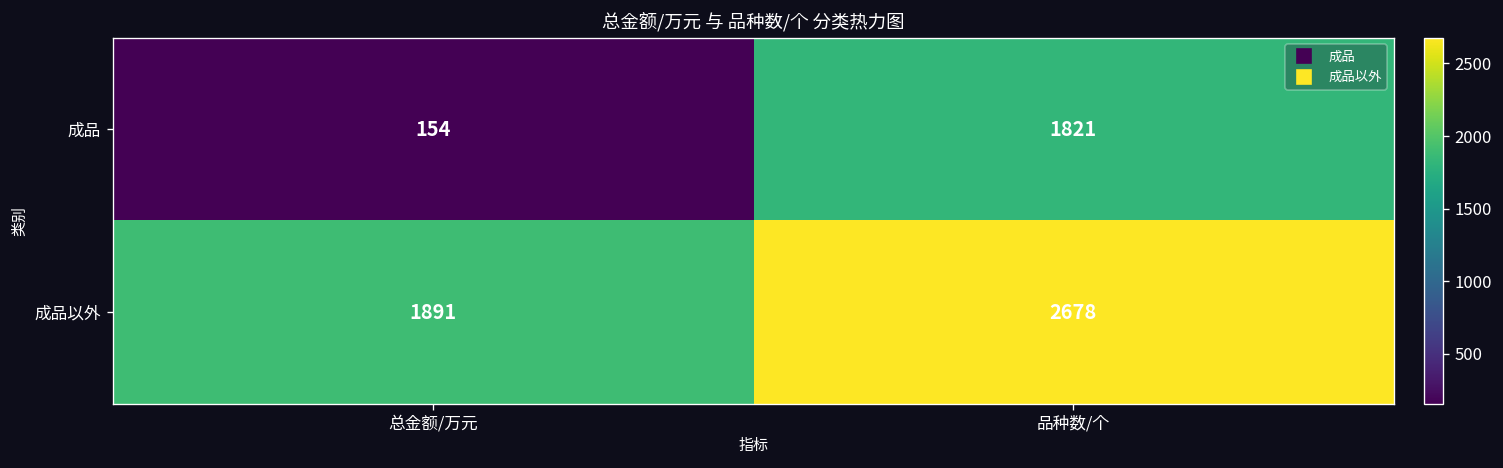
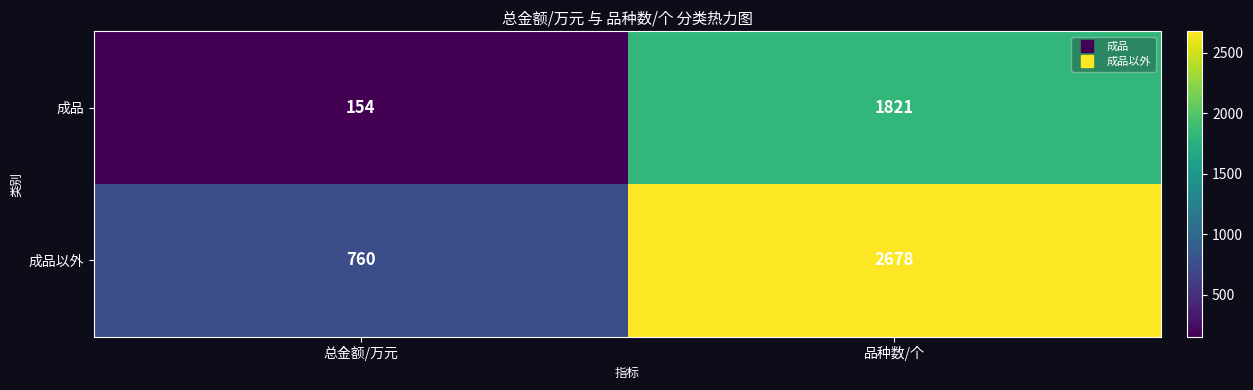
成品以外, 总金额/万元: 1891 -> 760
